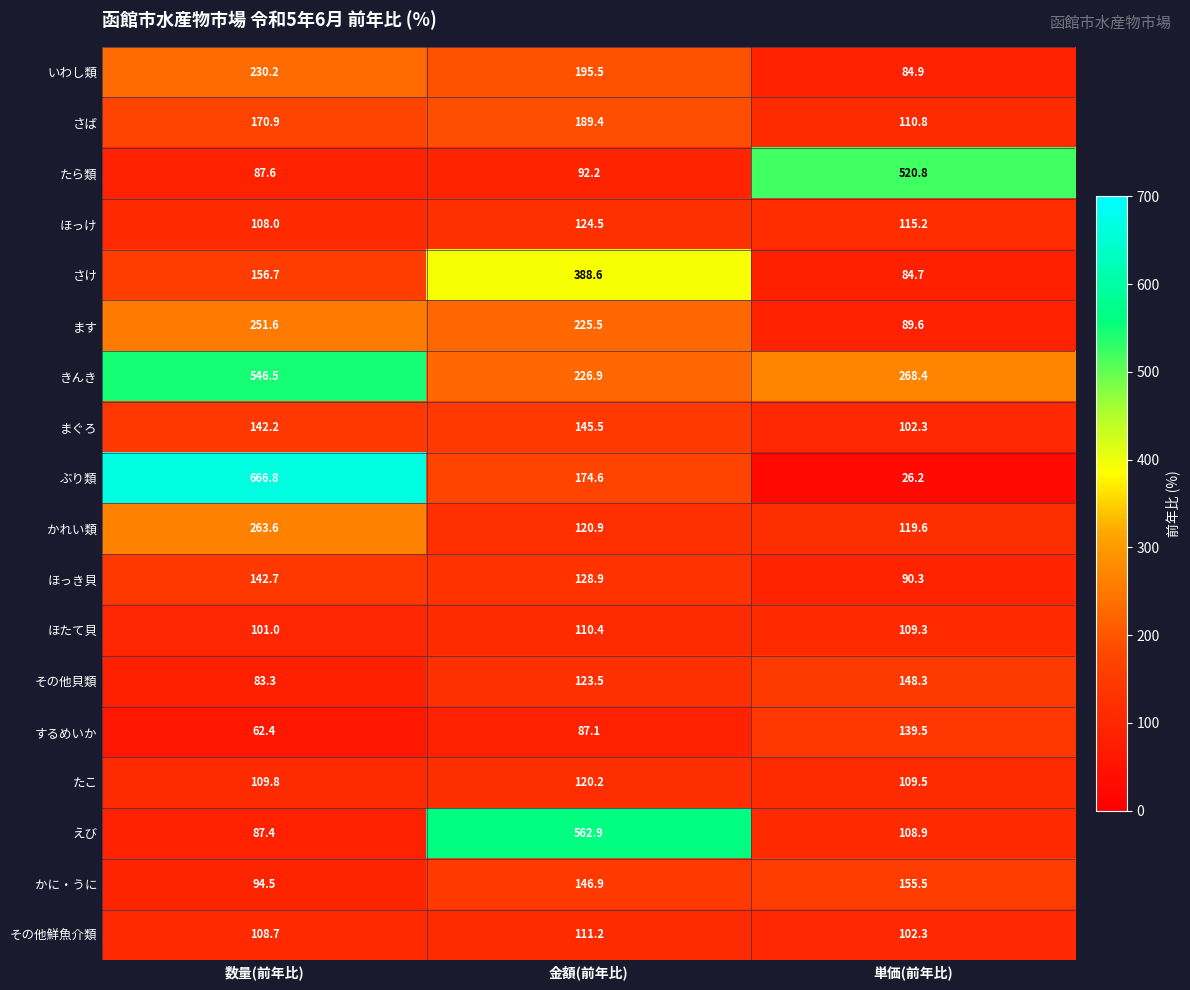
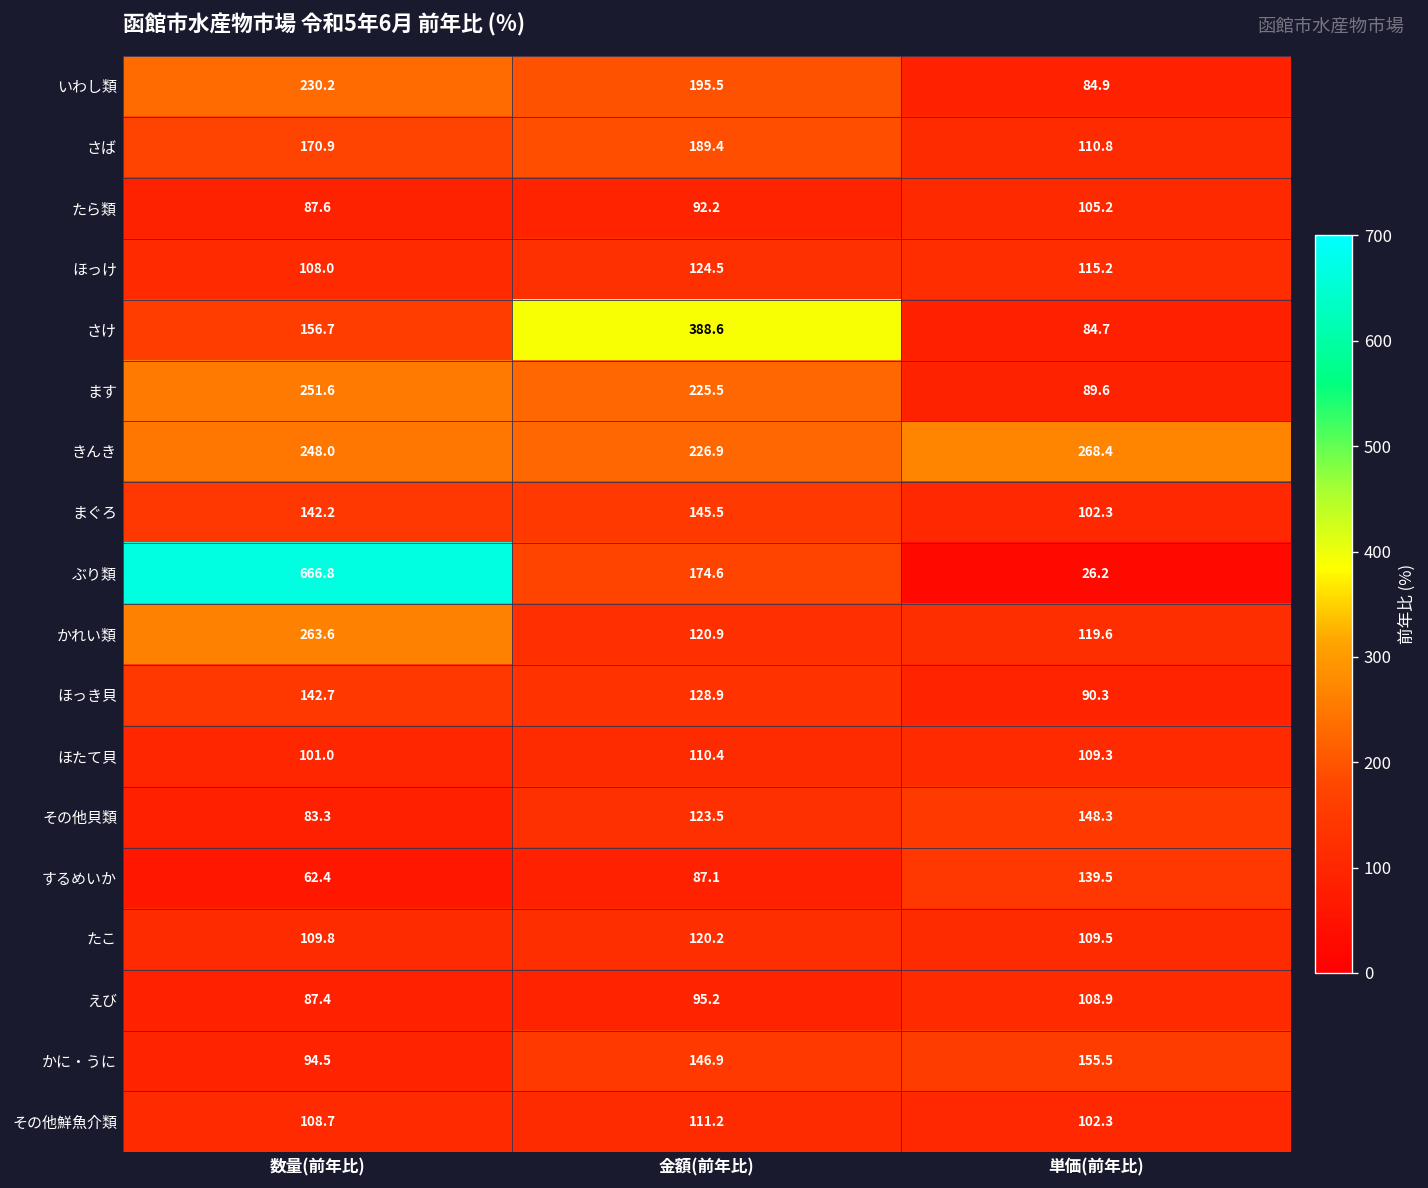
たら類, 単価(前年比): 520.8 -> 105.2
きんき, 数量(前年比): 546.5 -> 248.0
えび, 金額(前年比): 562.9 -> 95.2
